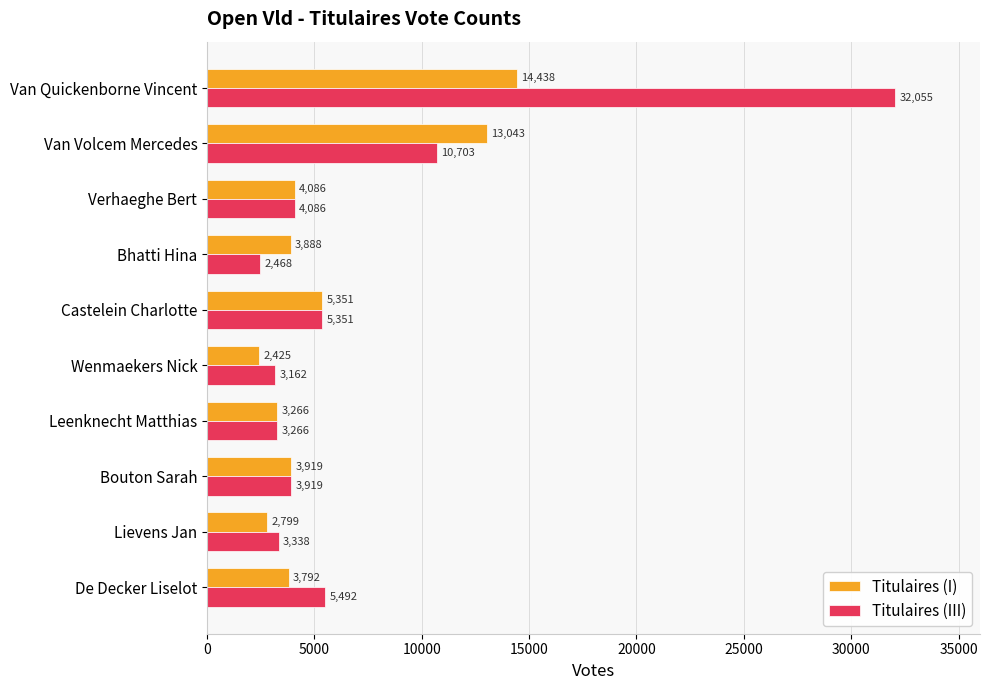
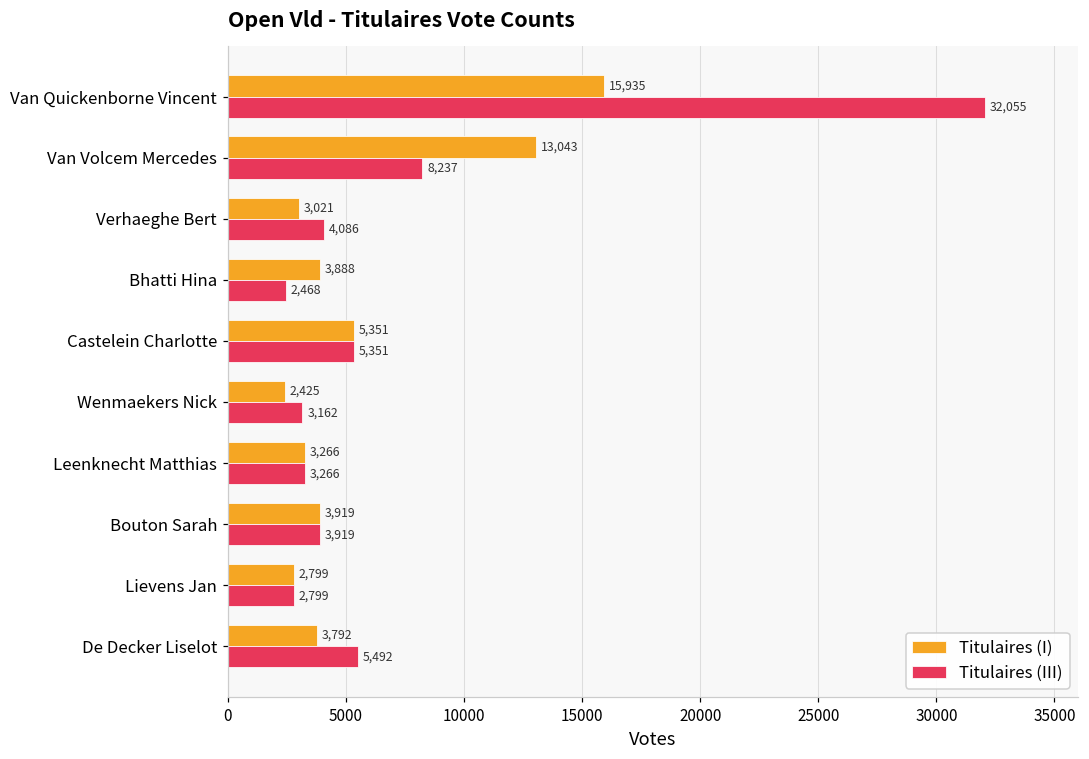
Titulaires (I), Van Quickenborne Vincent: 14,438 -> 15,935
Titulaires (III), Van Volcem Mercedes: 10,703 -> 8,237
Titulaires (I), Verhaeghe Bert: 4,086 -> 3,021
Titulaires (III), Lievens Jan: 3,338 -> 2,799
